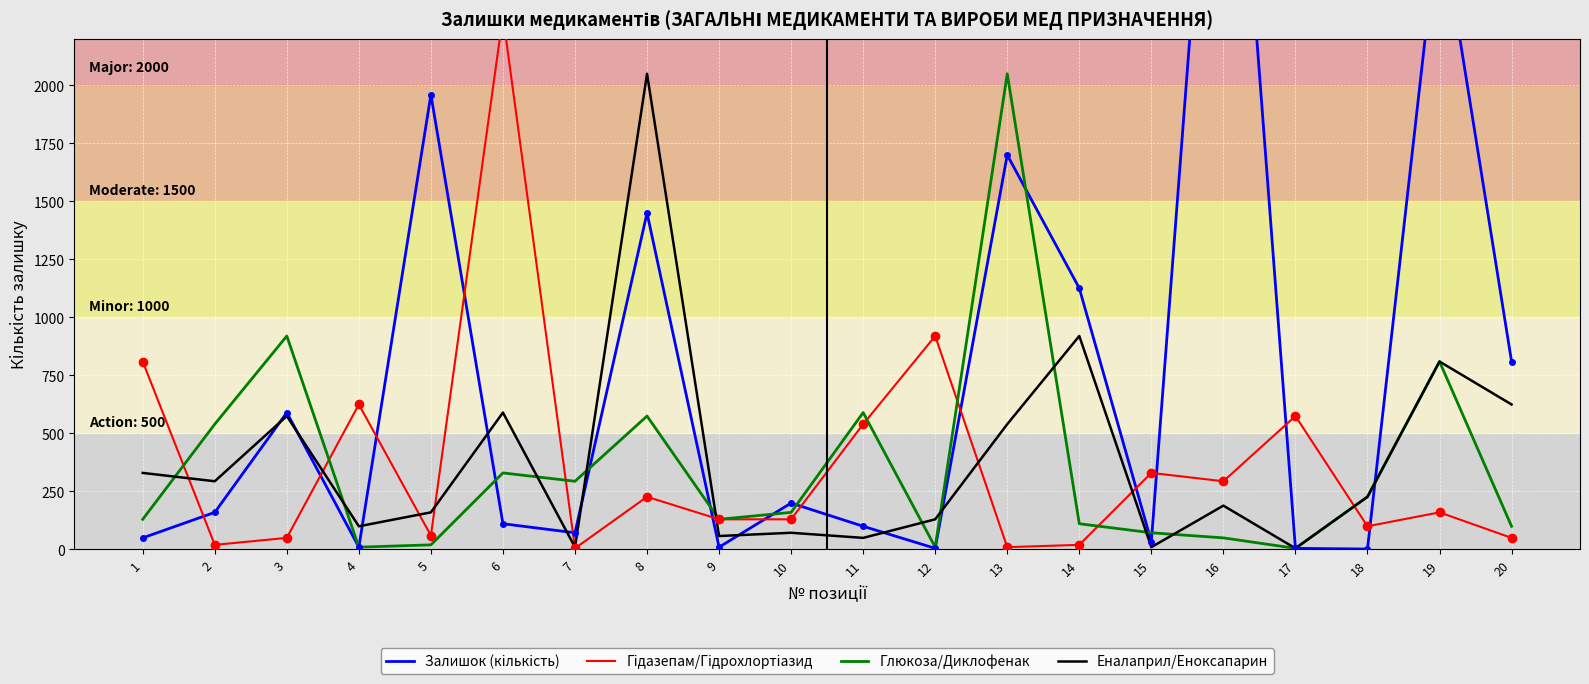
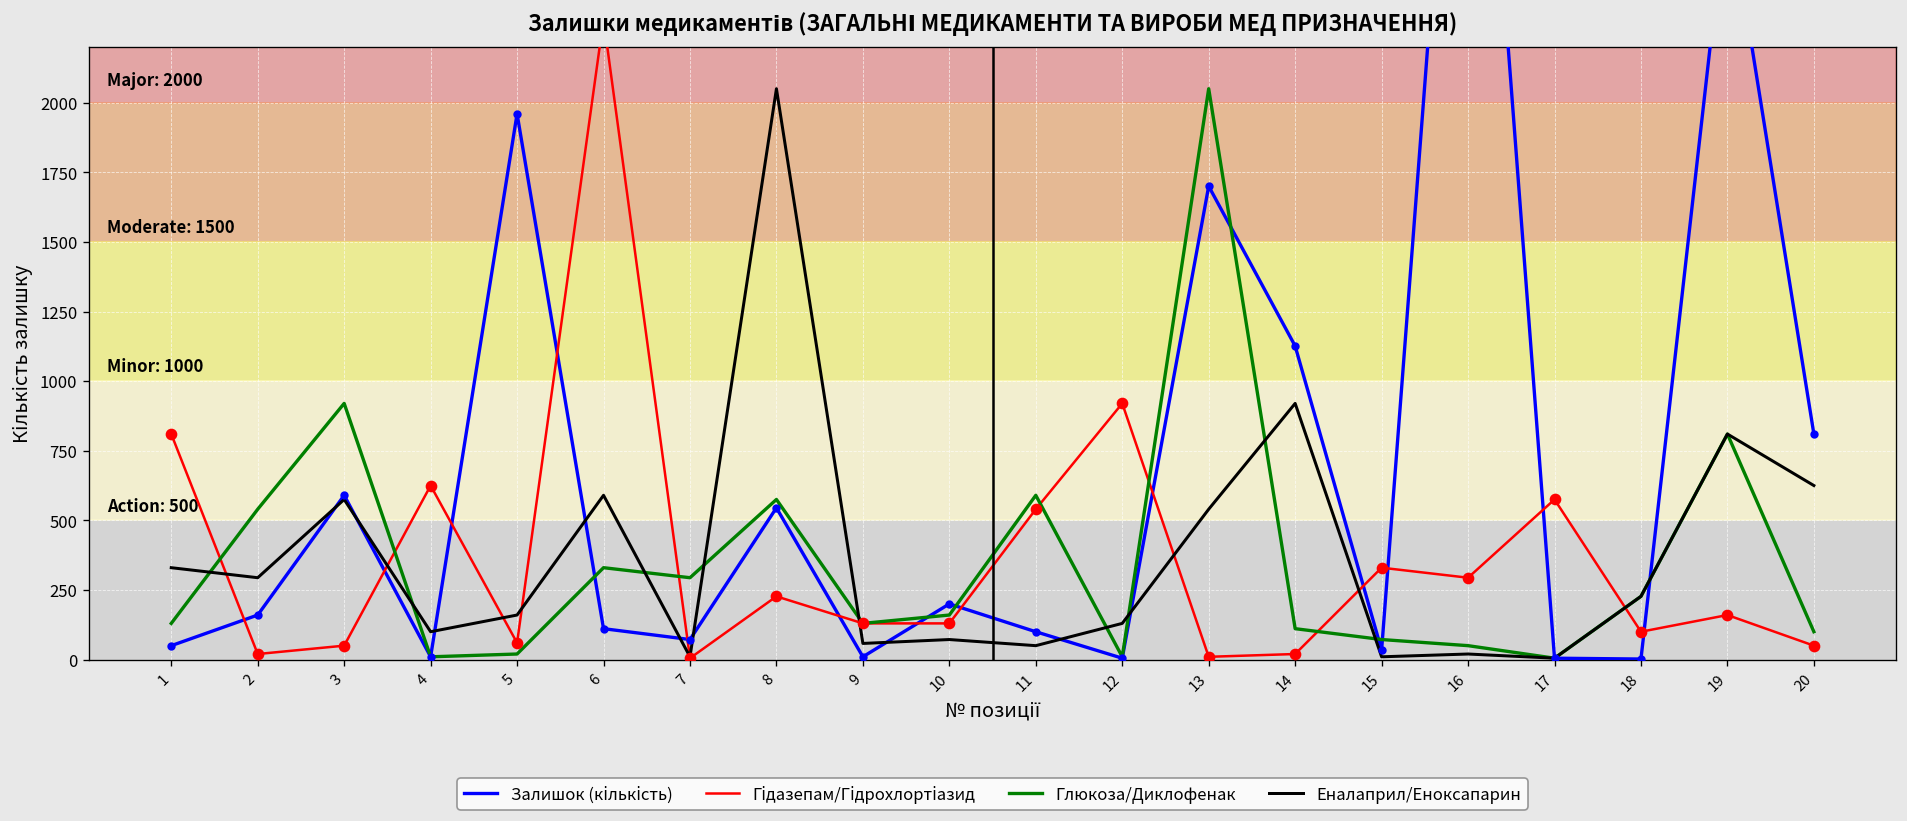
Залишок (кількість), 8: 1450 -> 550
Еналаприл/Еноксапарин, 16: 190 -> 20
